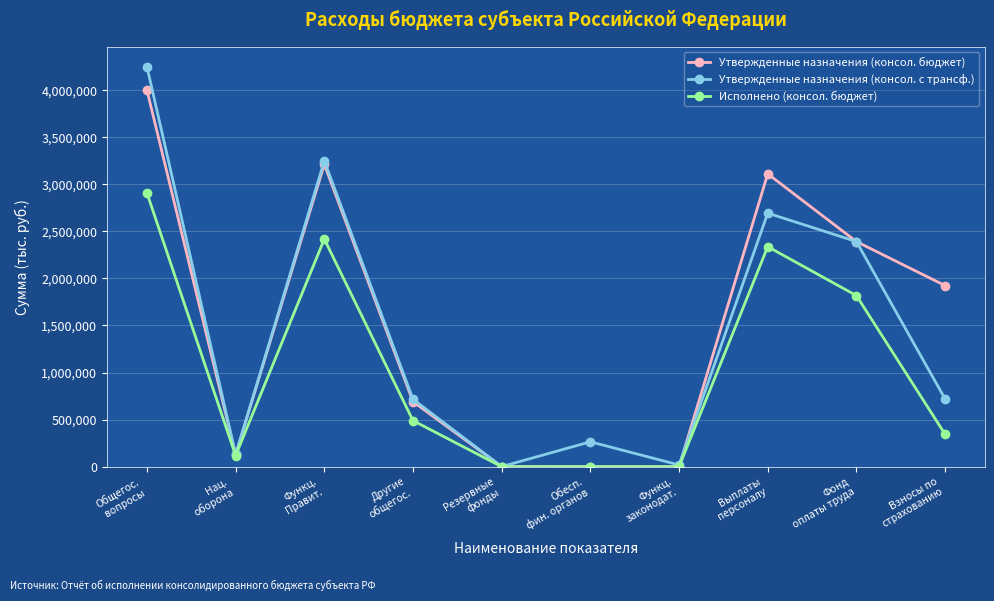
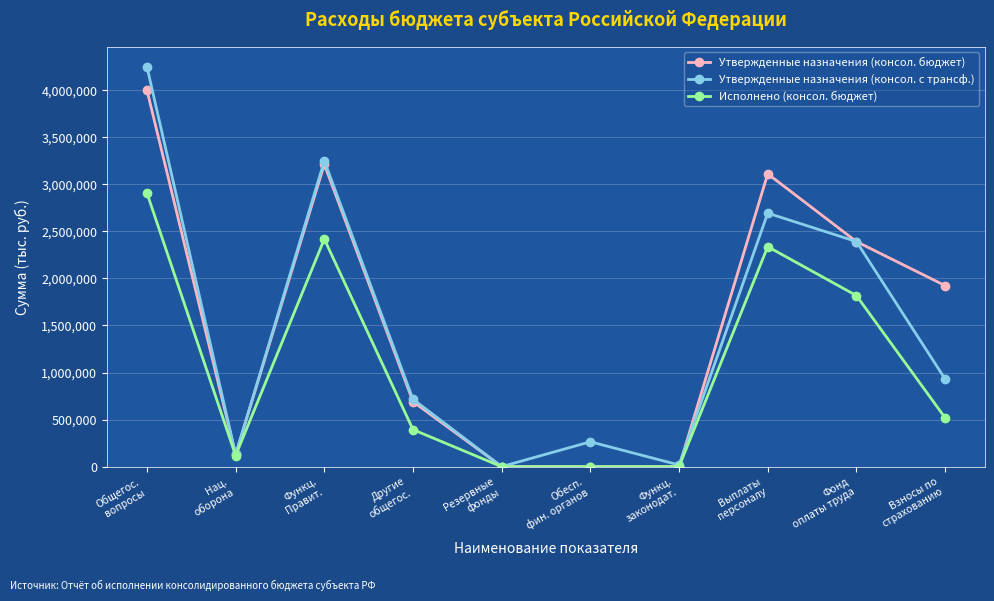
Исполнено (консол. бюджет), Другие общегос.: 500,000 -> 400,000
Утвержденные назначения (консол. с трансф.), Взносы по страхованию: 700,000 -> 900,000
Исполнено (консол. бюджет), Взносы по страхованию: 300,000 -> 500,000
